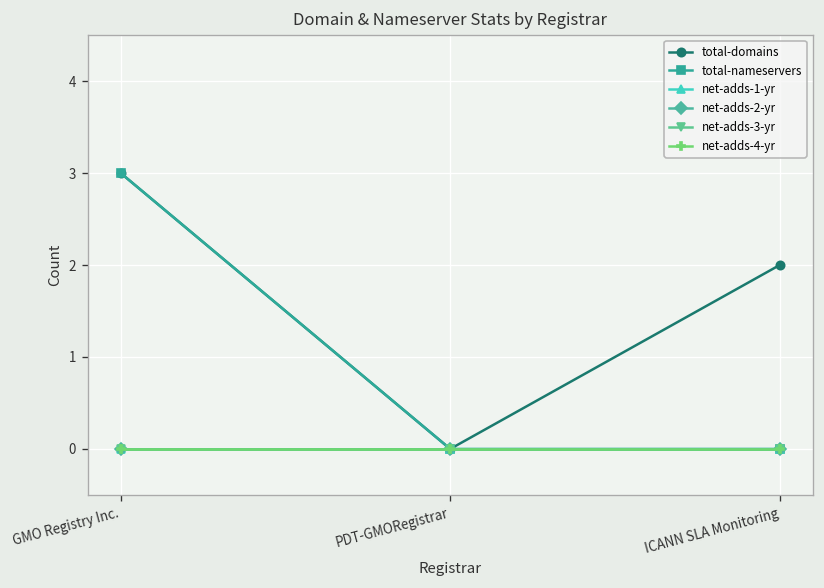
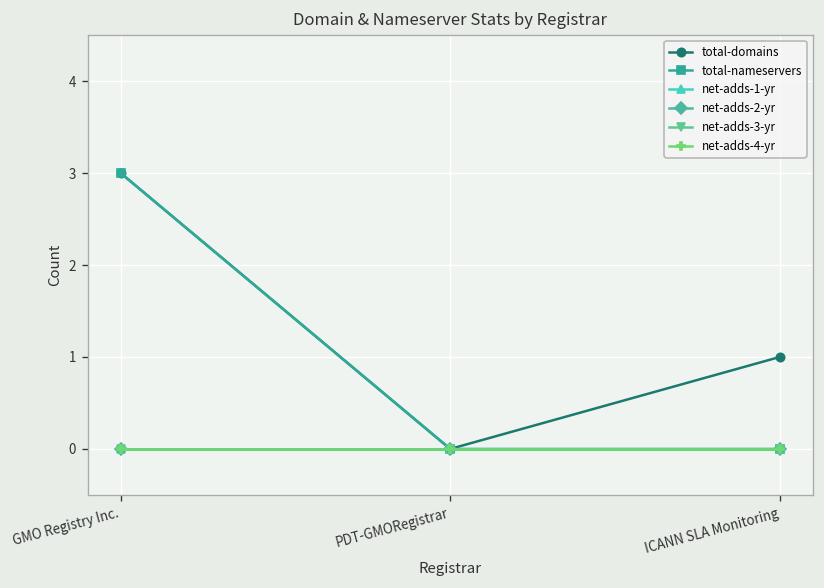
total-domains, ICANN SLA Monitoring: 2 -> 1
